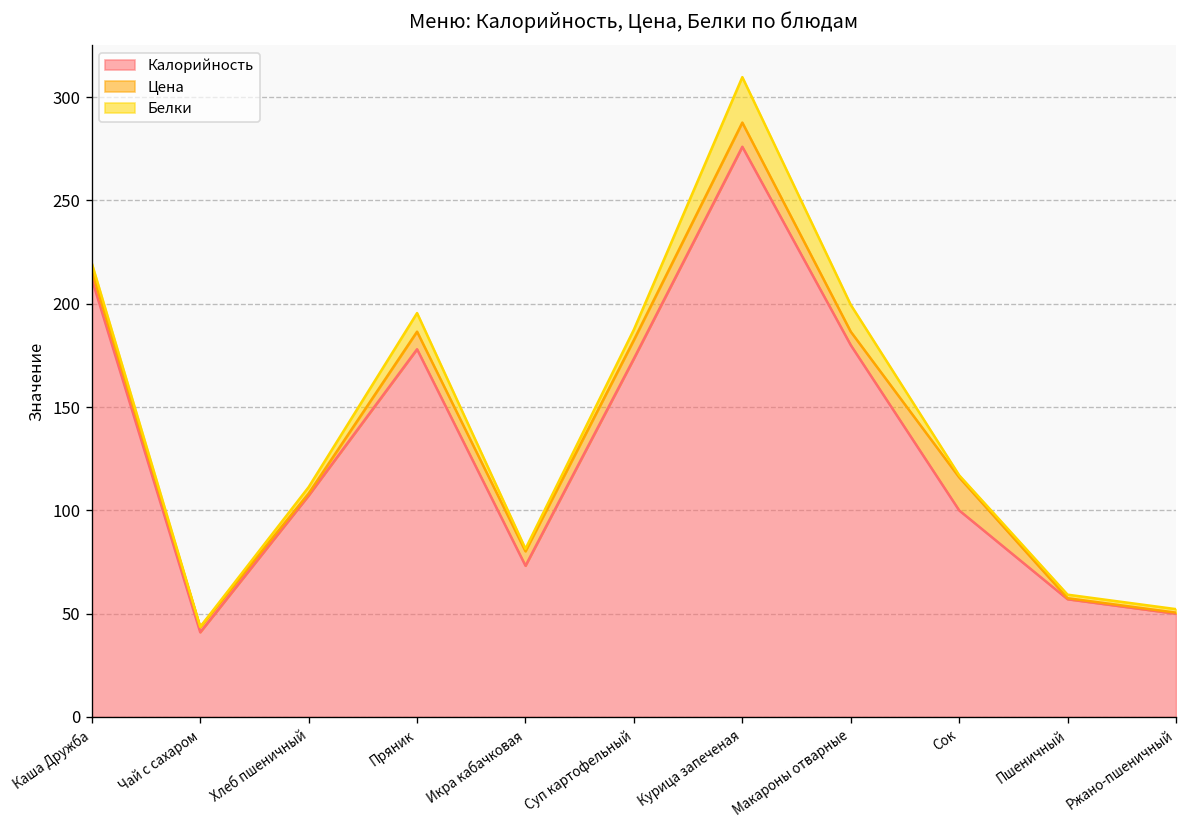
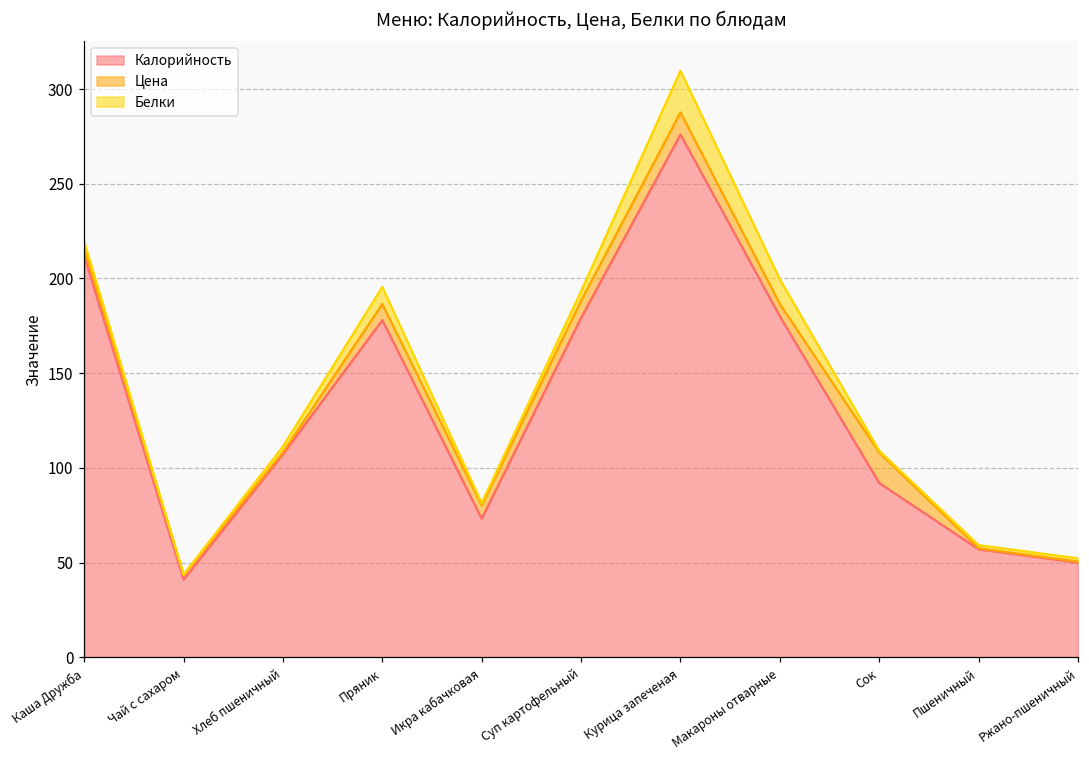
Калорийность, Суп картофельный: 173 -> 179
Калорийность, Сок: 100 -> 92
